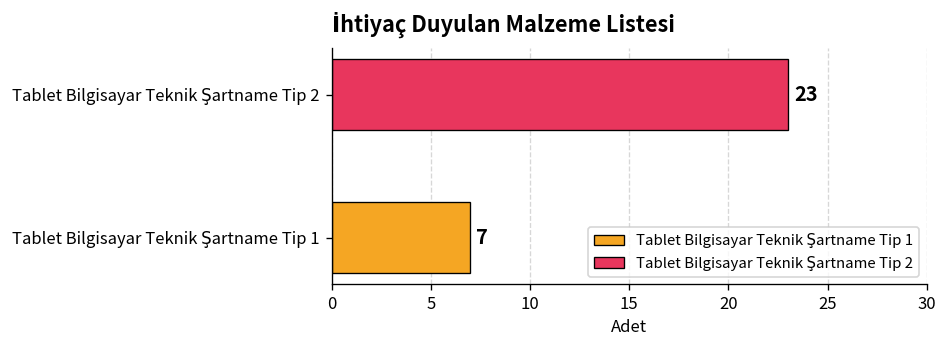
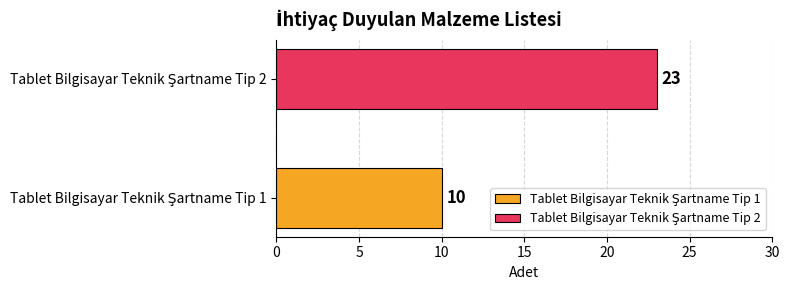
Tablet Bilgisayar Teknik Şartname Tip 1: 7 -> 10
